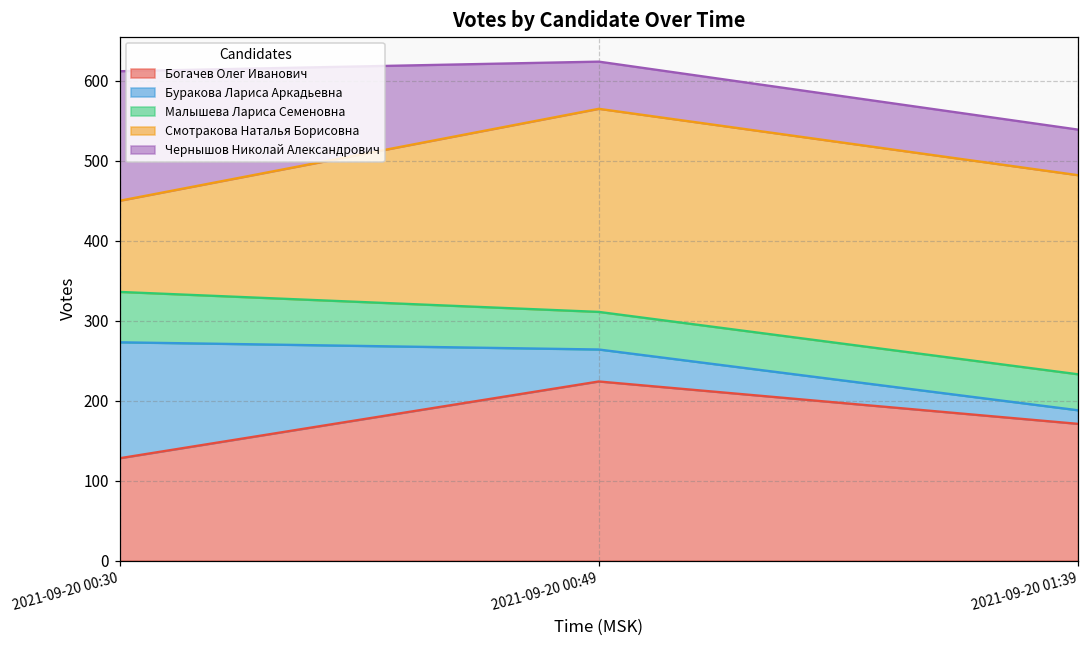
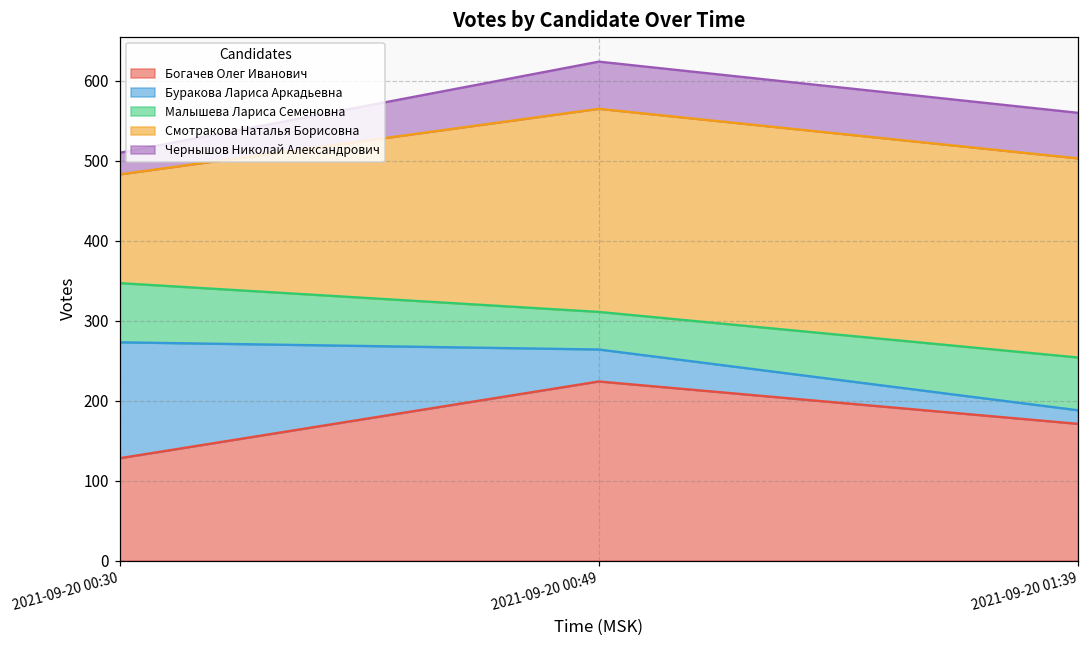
Малышева Лариса Семеновна, 2021-09-20 00:30: 60 -> 70
Смотракова Наталья Борисовна, 2021-09-20 00:30: 110 -> 140
Чернышов Николай Александрович, 2021-09-20 00:30: 160 -> 30
Малышева Лариса Семеновна, 2021-09-20 01:39: 50 -> 70
